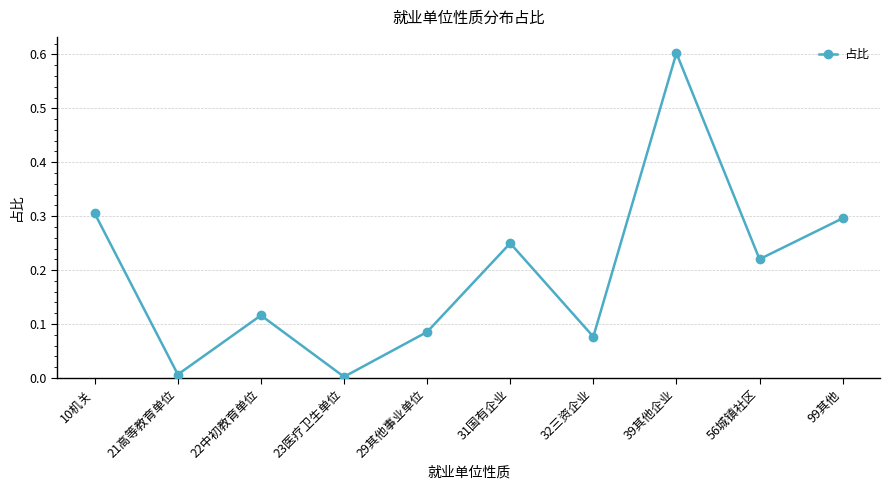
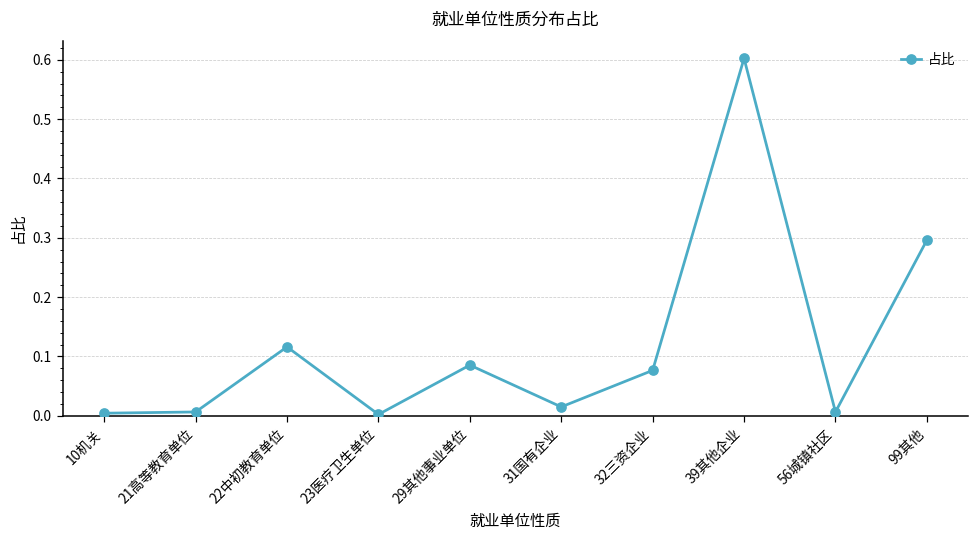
10机关: 0.31 -> 0.00
31国有企业: 0.25 -> 0.01
56城镇社区: 0.22 -> 0.01
